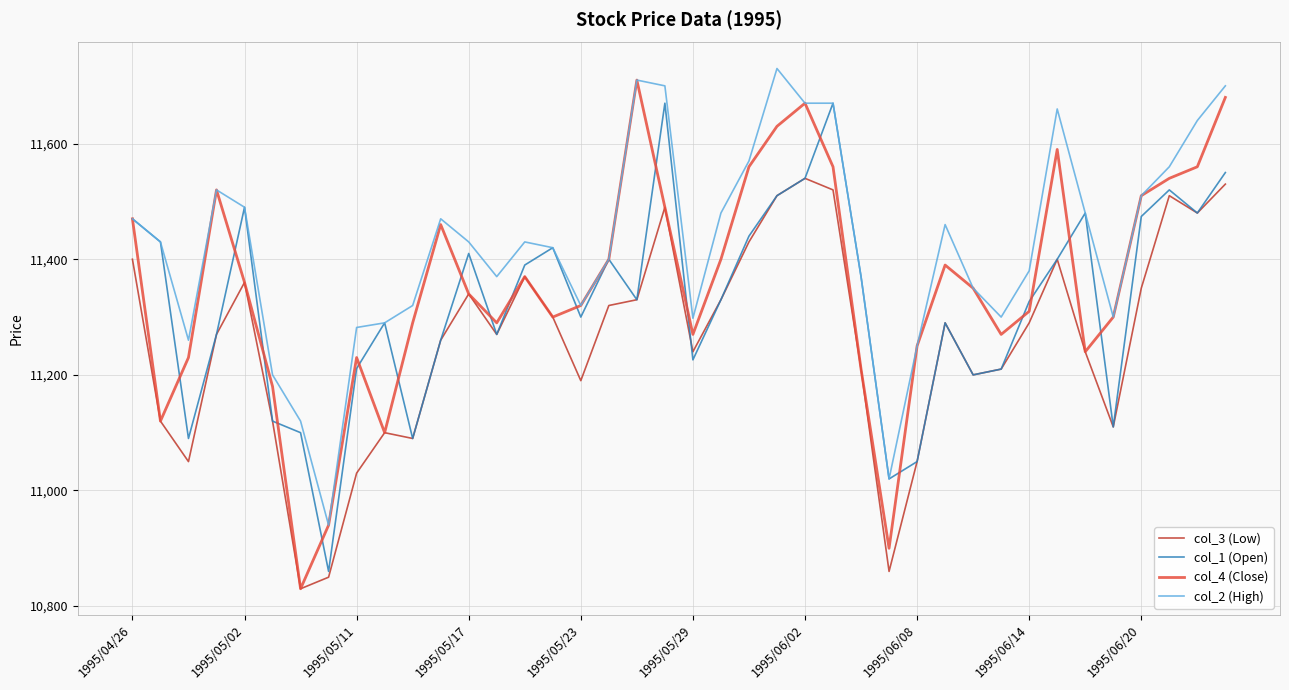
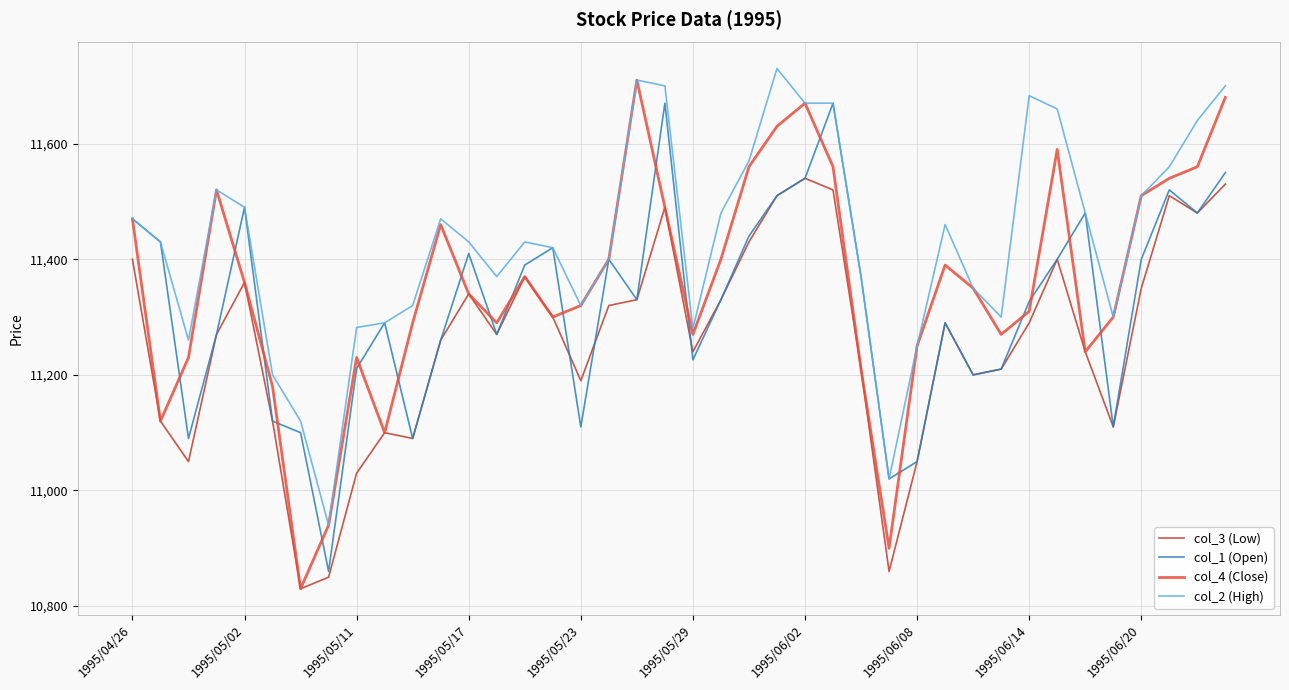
col_1 (Open), 1995/05/23: 11,300 -> 11,110
col_2 (High), 1995/05/29: 11,300 -> 11,280
col_2 (High), 1995/06/14: 11,380 -> 11,680
col_1 (Open), 1995/06/20: 11,470 -> 11,400
